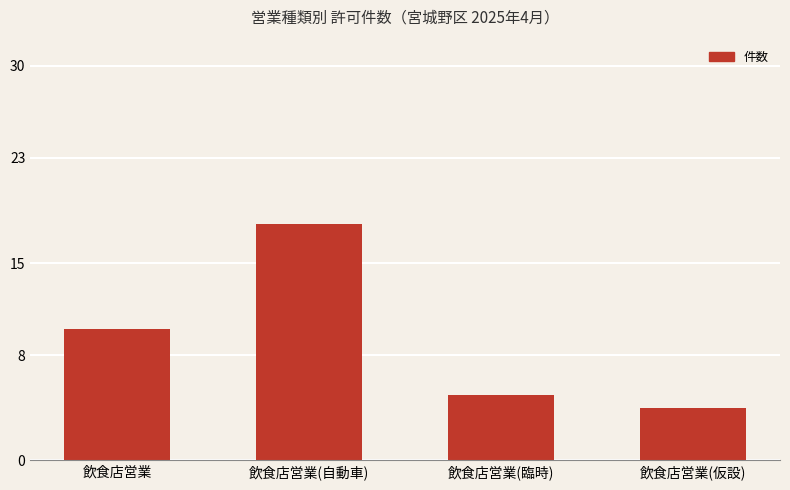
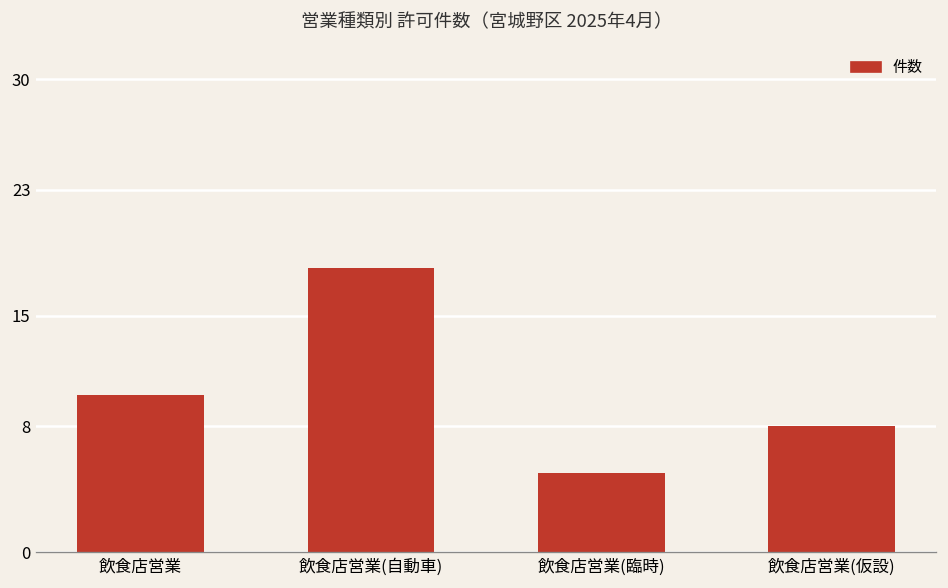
飲食店営業(仮設): 4 -> 8
